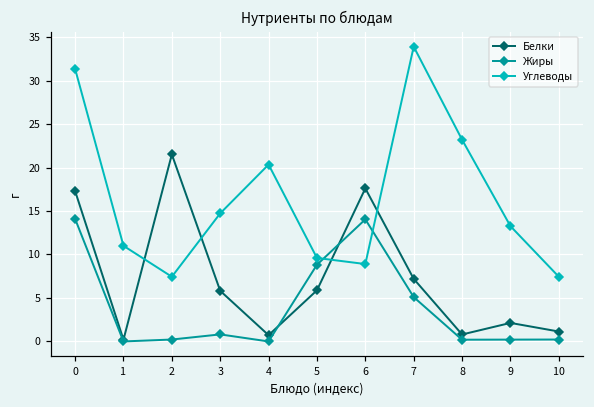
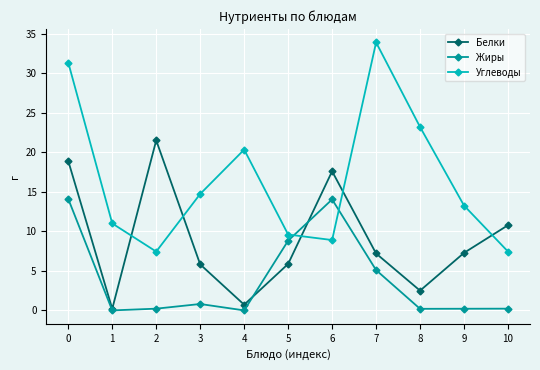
Белки, 0: 17 -> 19
Белки, 8: 1 -> 3
Белки, 9: 2 -> 7
Белки, 10: 1 -> 11
